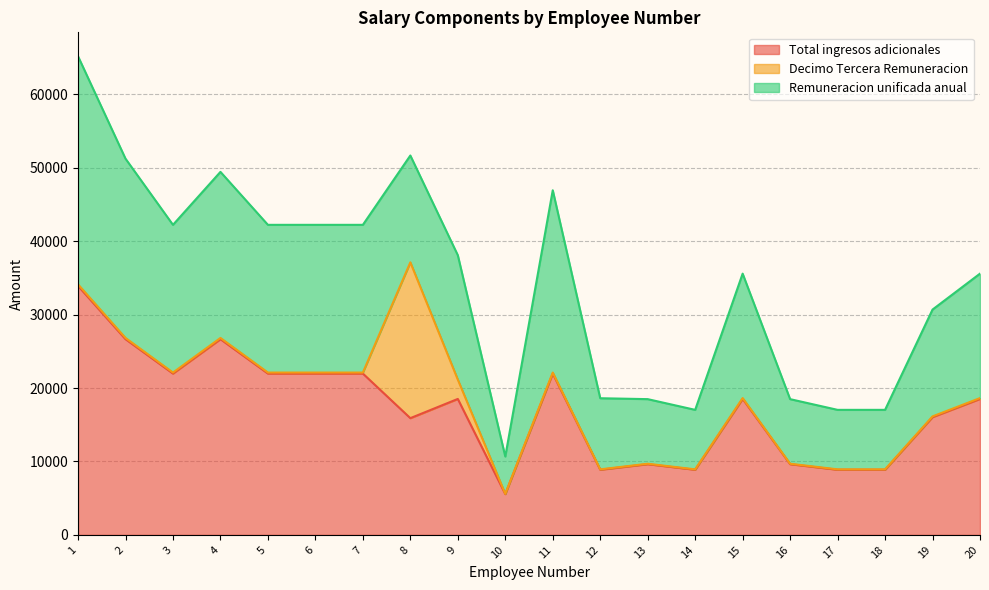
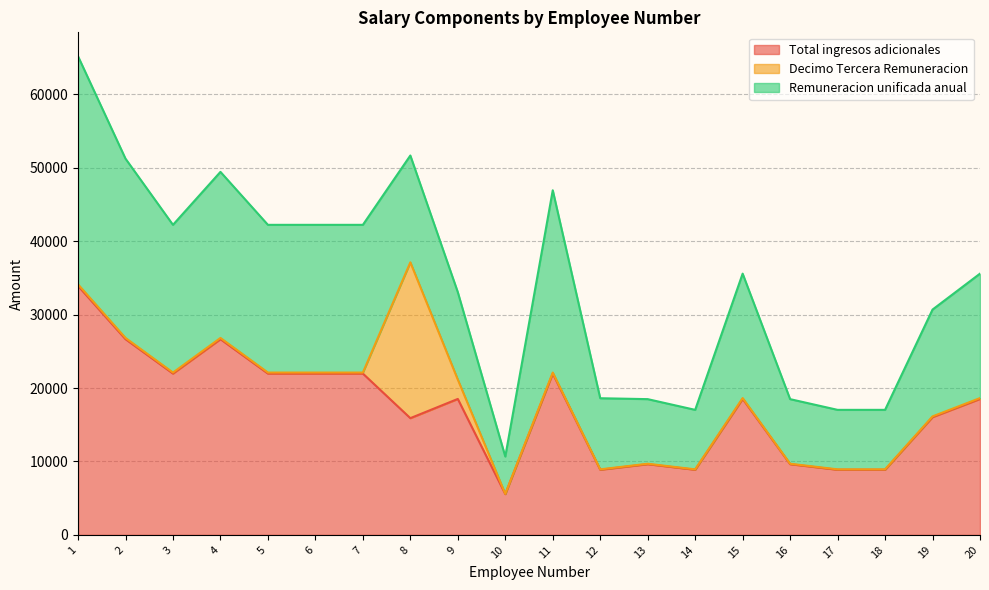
Remuneracion unificada anual, 9: 17000 -> 12000
